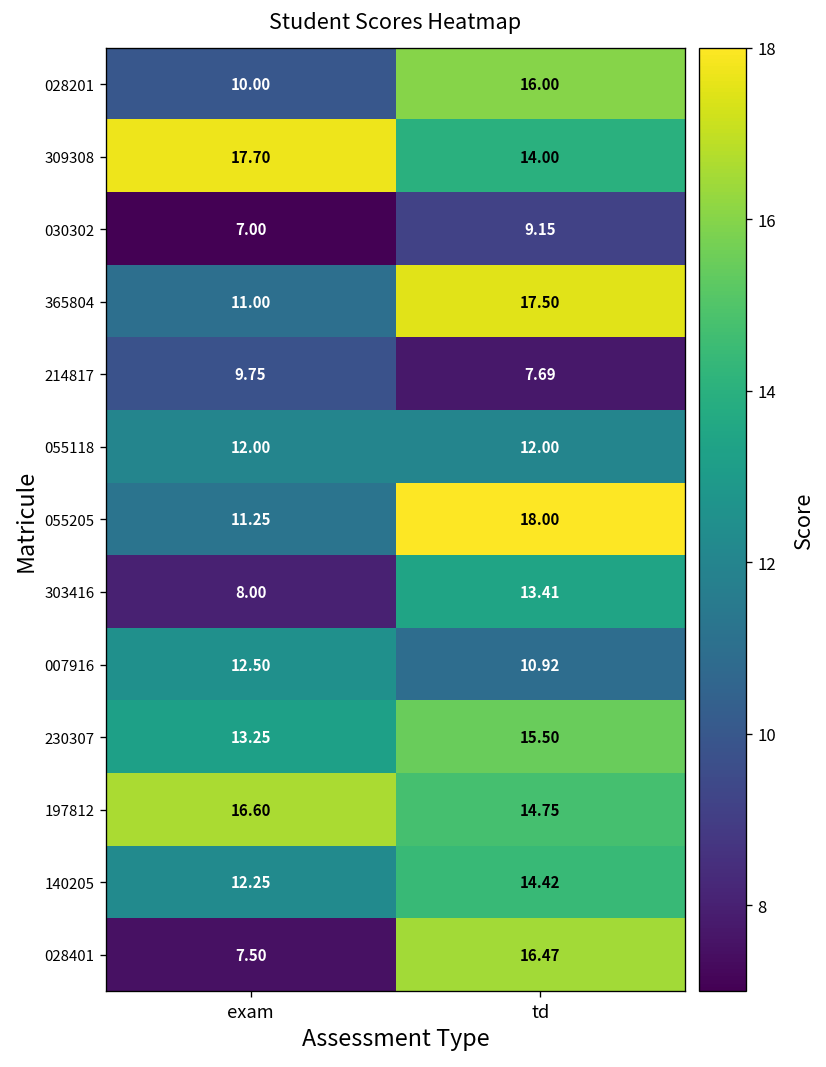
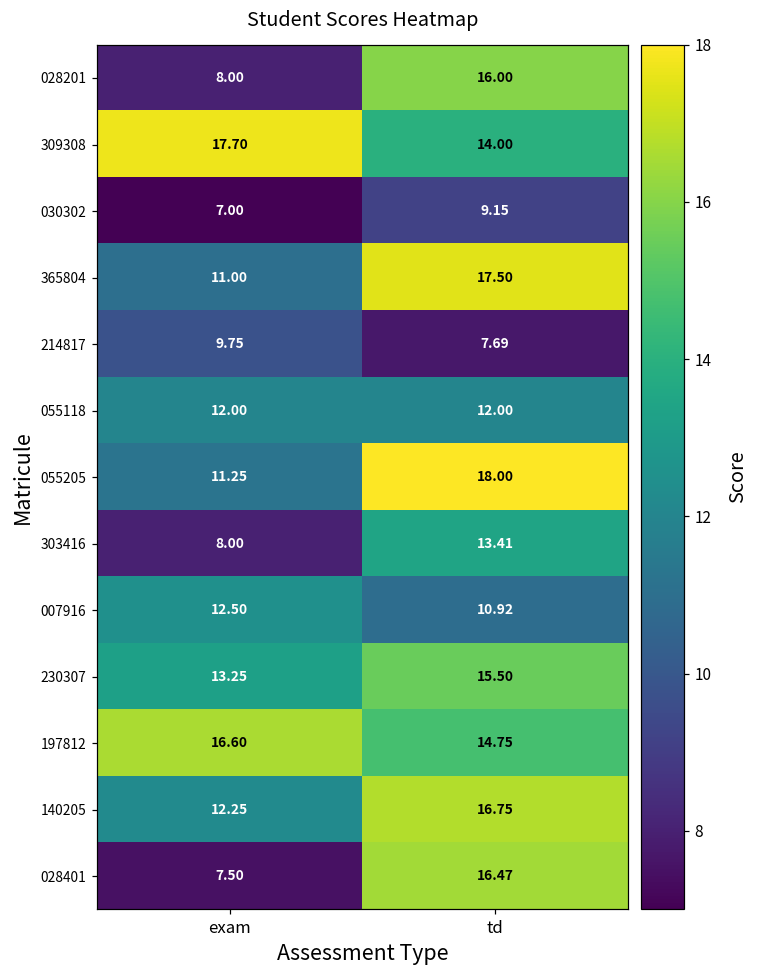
028201, exam: 10.00 -> 8.00
140205, td: 14.42 -> 16.75
